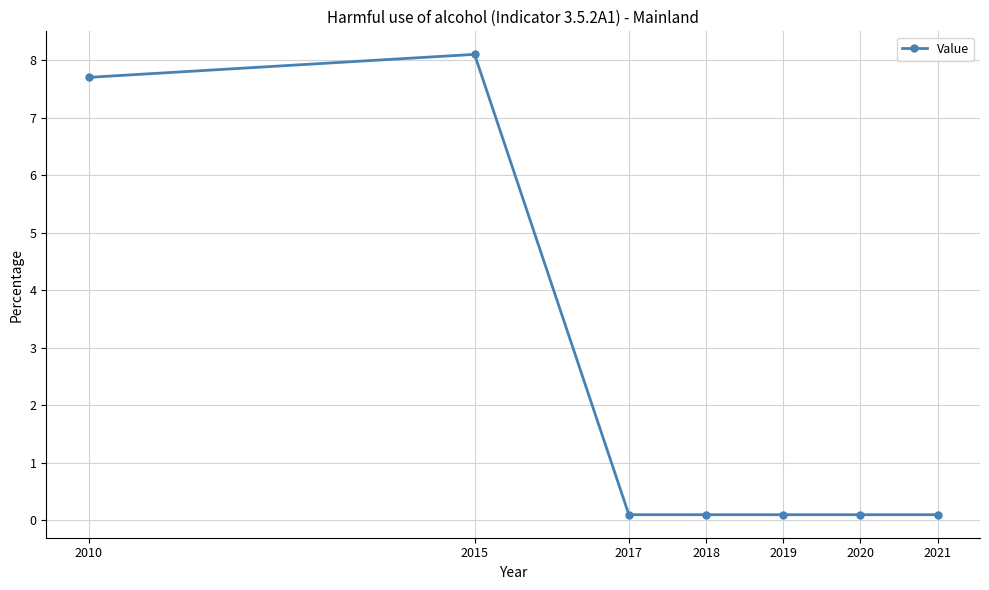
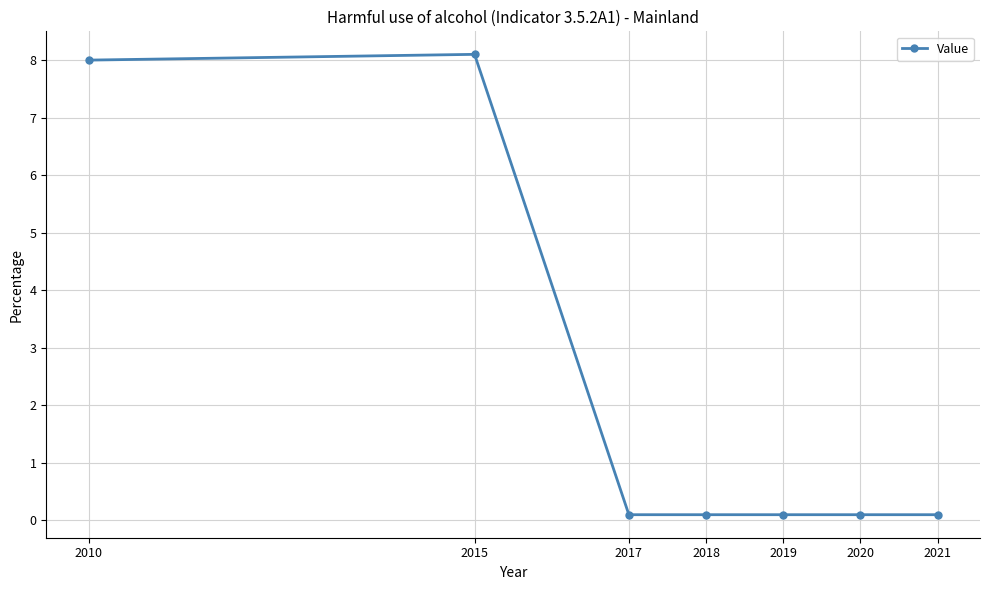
2010: 7.7 -> 8.0
